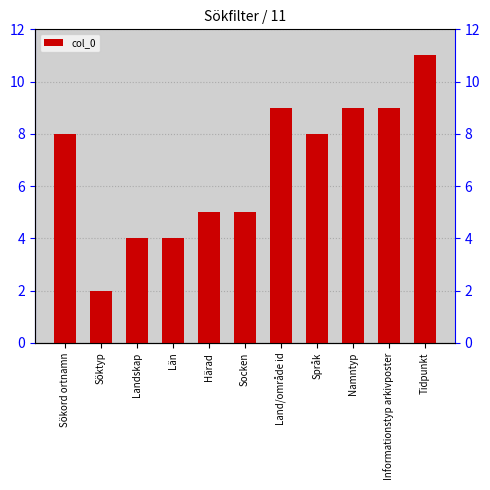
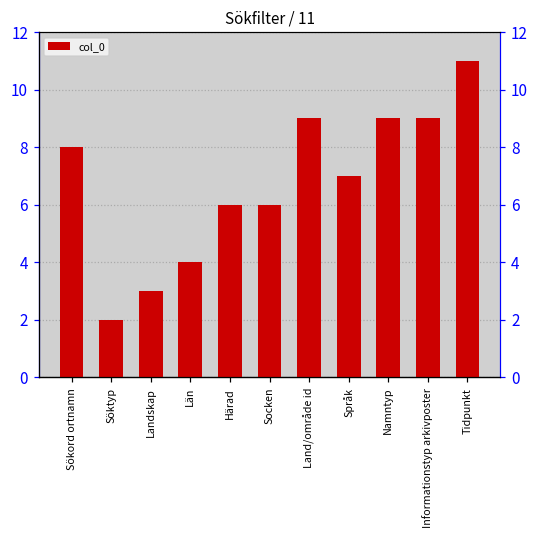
Landskap: 4 -> 3
Härad: 5 -> 6
Socken: 5 -> 6
Språk: 8 -> 7
